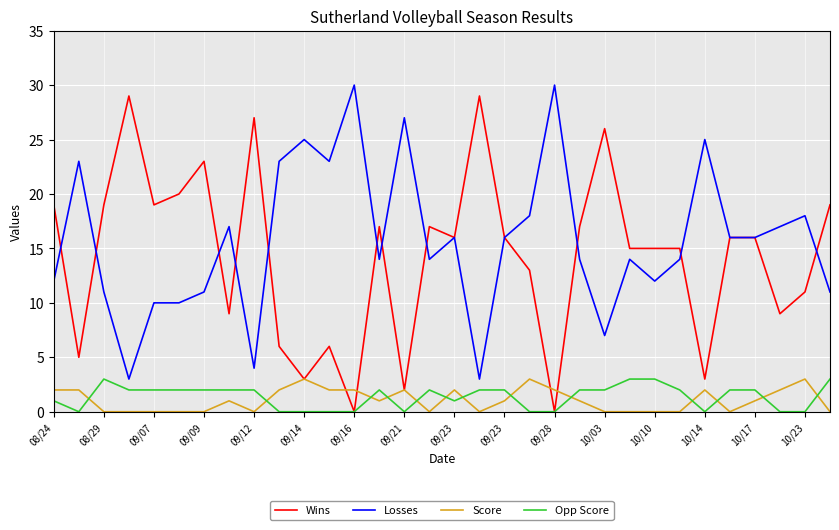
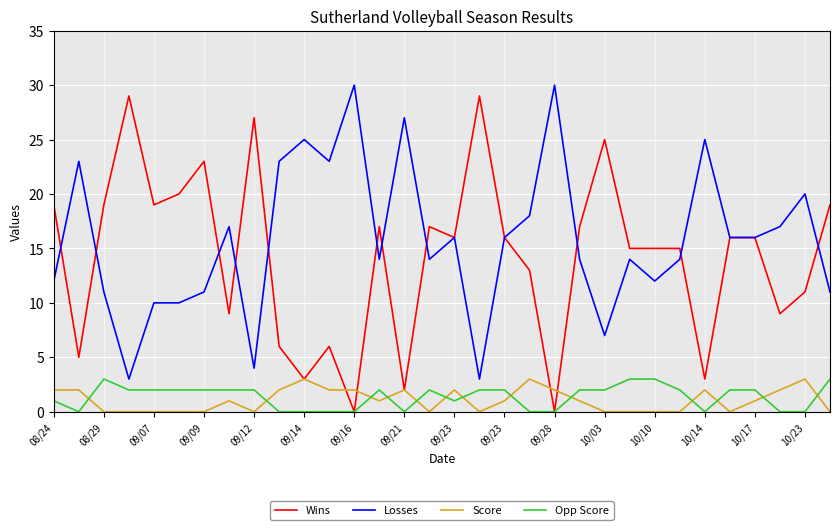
Wins, 10/03: 26 -> 25
Losses, 10/23: 18 -> 20
